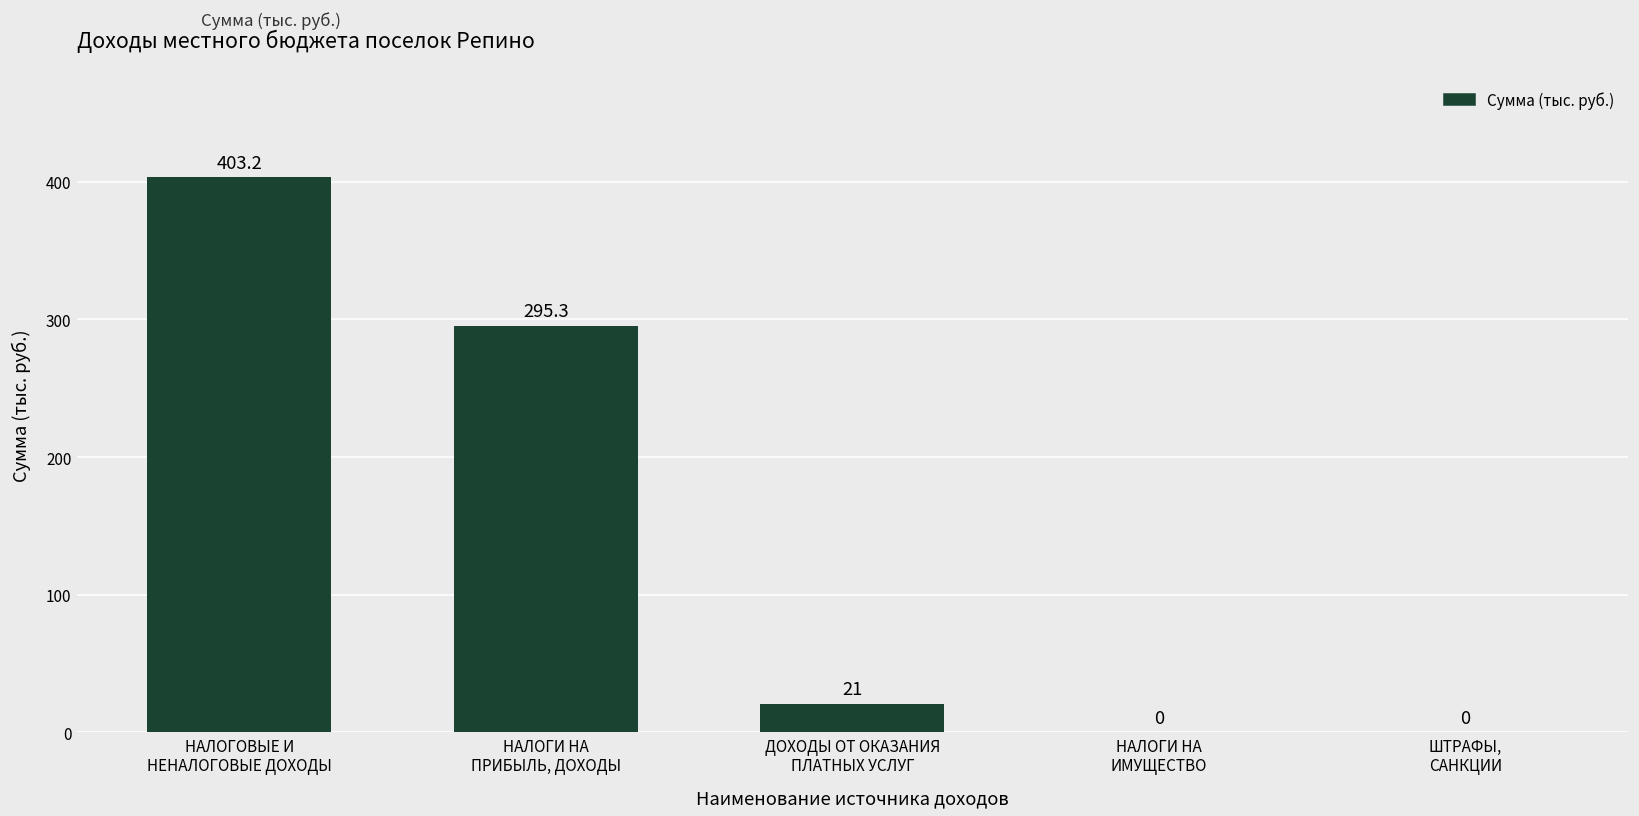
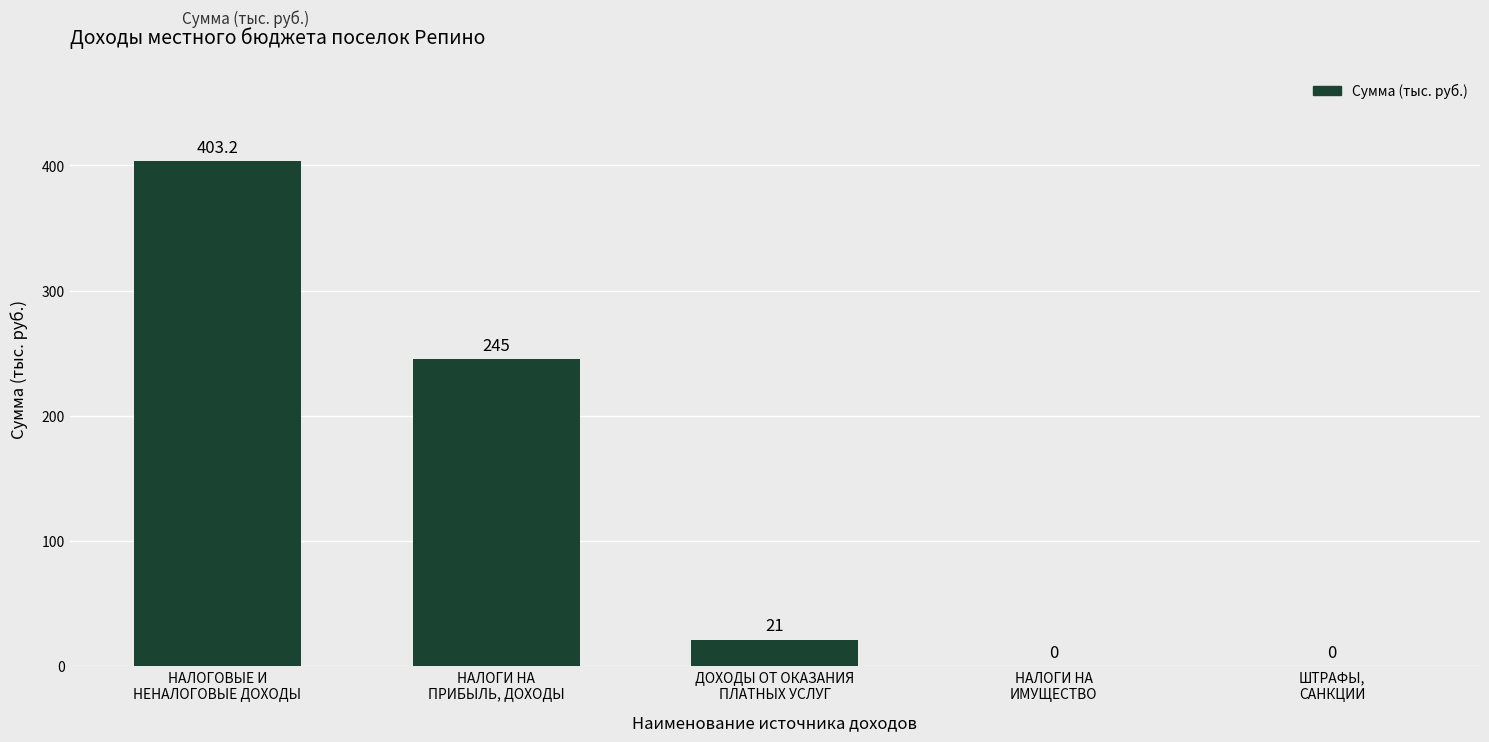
НАЛОГИ НА ПРИБЫЛЬ, ДОХОДЫ: 295.3 -> 245
